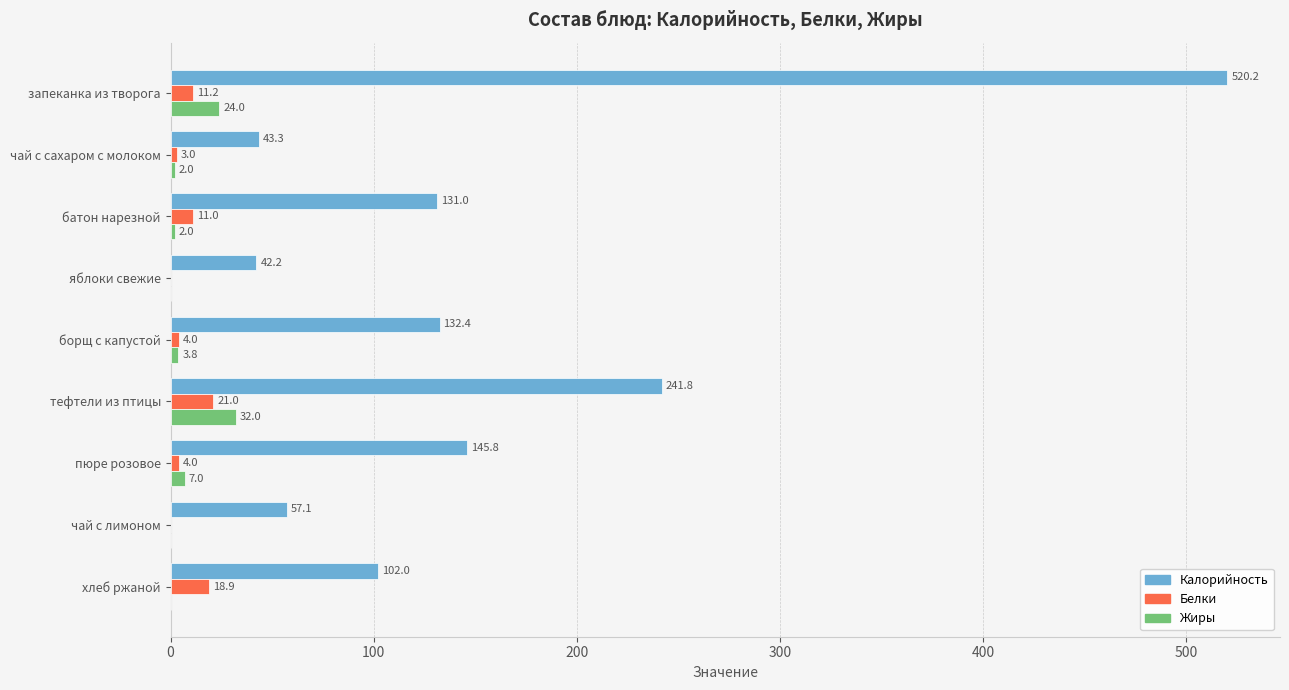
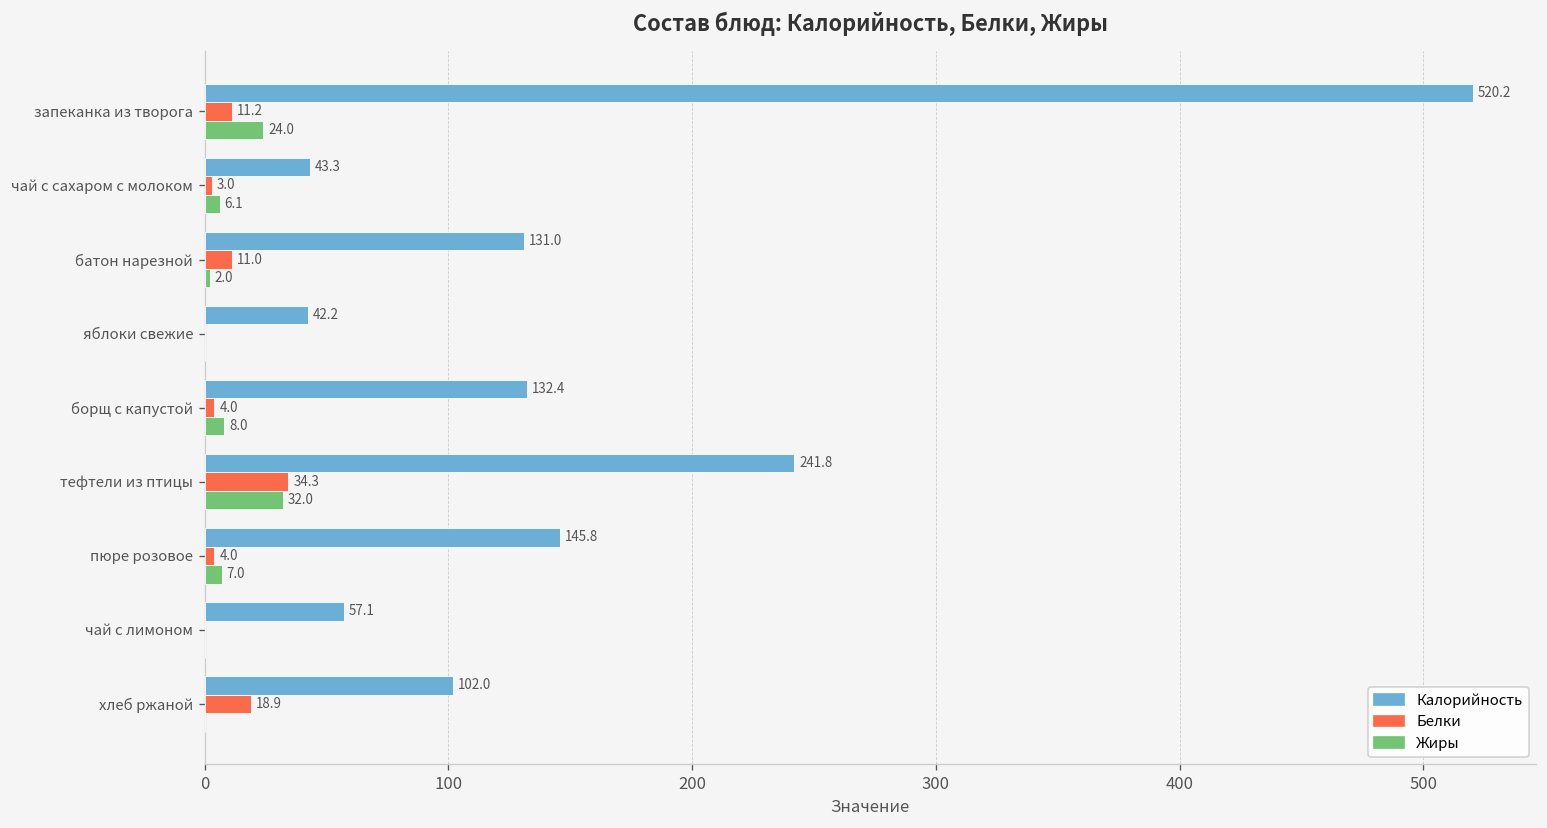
Жиры, чай с сахаром с молоком: 2.0 -> 6.1
Жиры, борщ с капустой: 3.8 -> 8.0
Белки, тефтели из птицы: 21.0 -> 34.3
